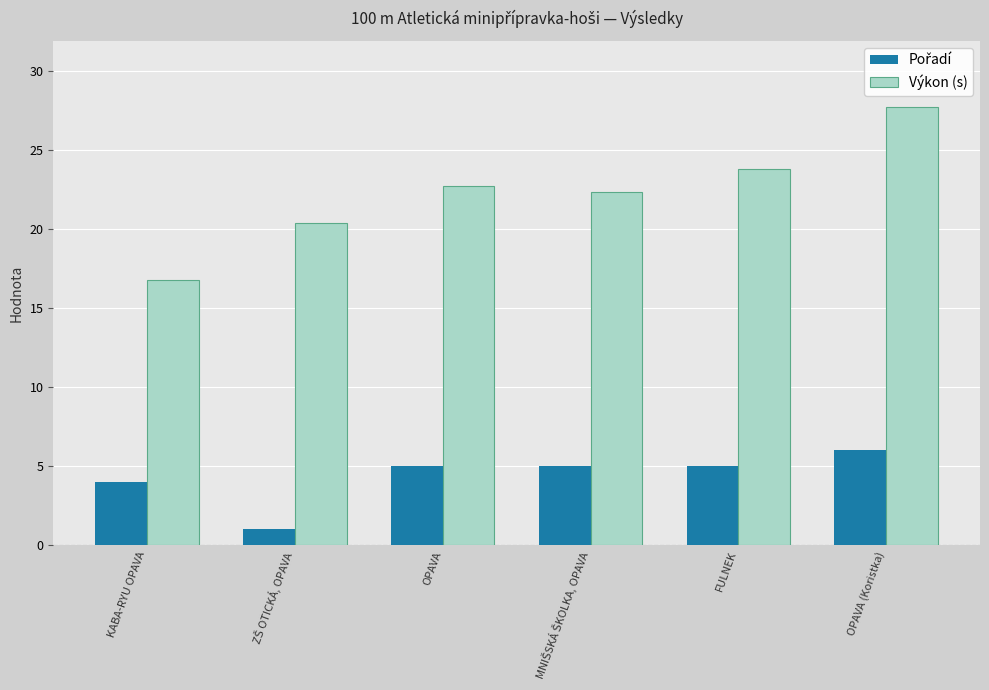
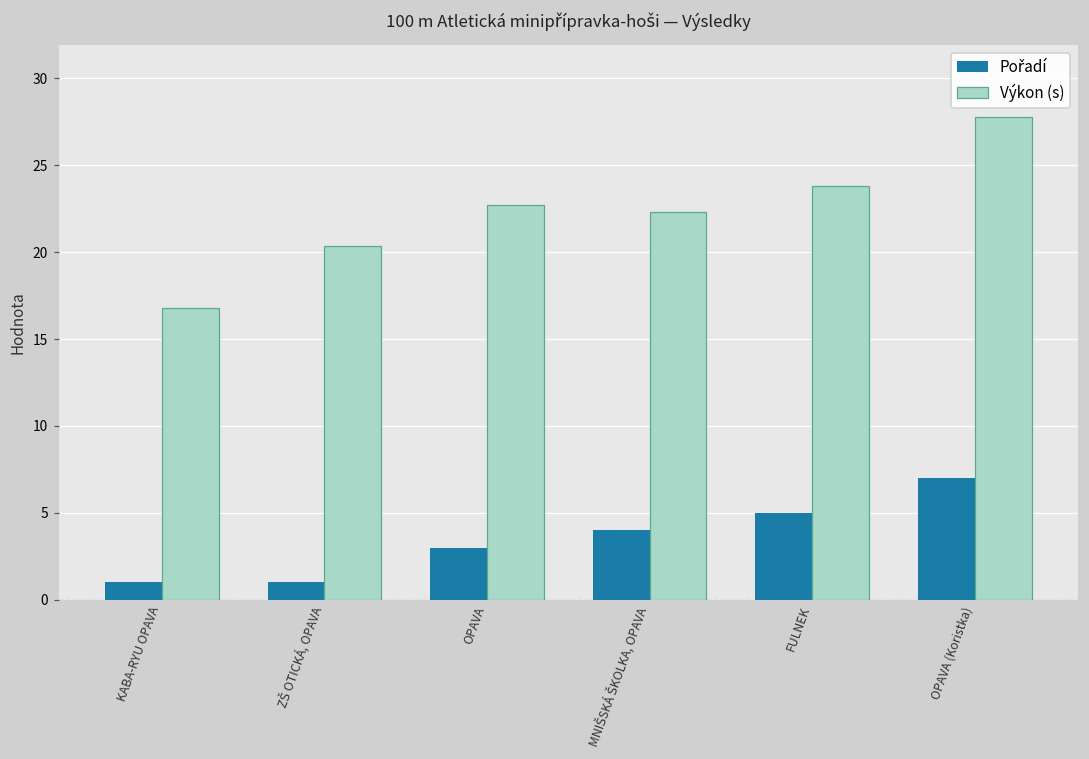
Pořadí, KABA-RYU OPAVA: 4 -> 1
Pořadí, OPAVA: 5 -> 3
Pořadí, MNIŠSKÁ ŠKOLKA, OPAVA: 5 -> 4
Pořadí, OPAVA (Koristka): 6 -> 7
